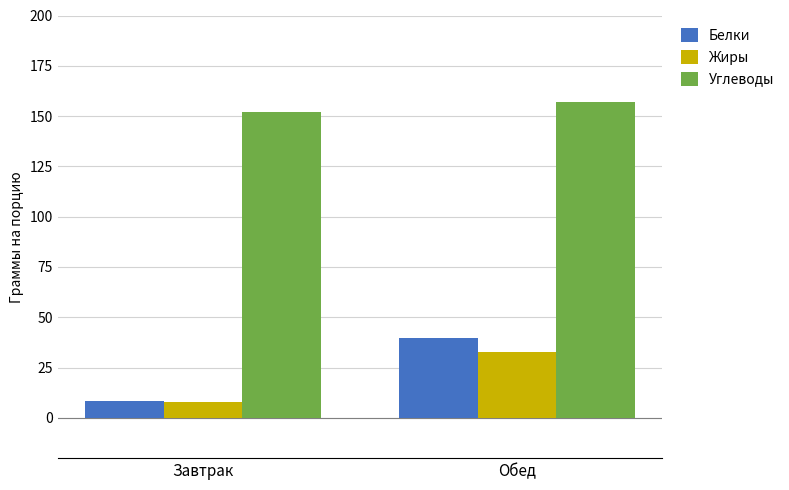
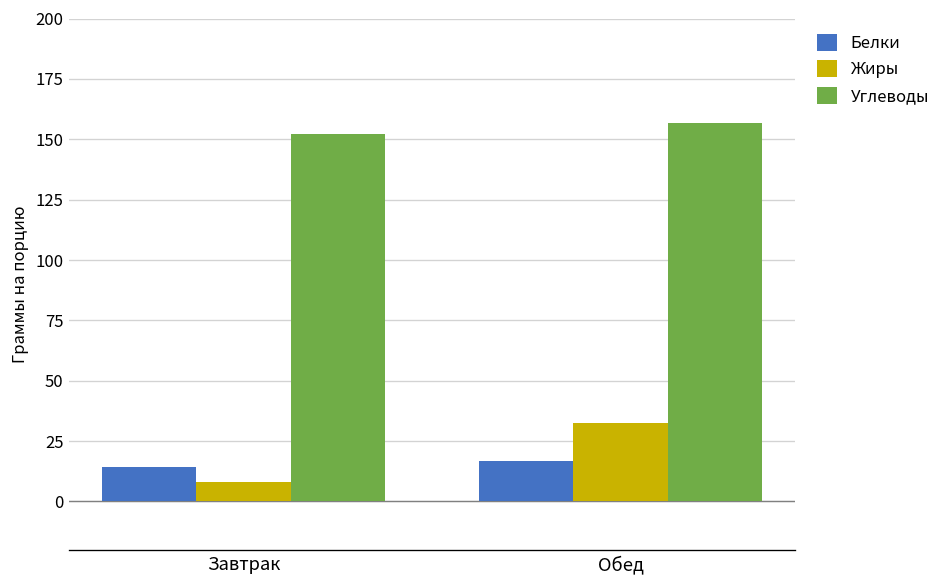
Белки, Завтрак: 9 -> 14
Белки, Обед: 40 -> 17
